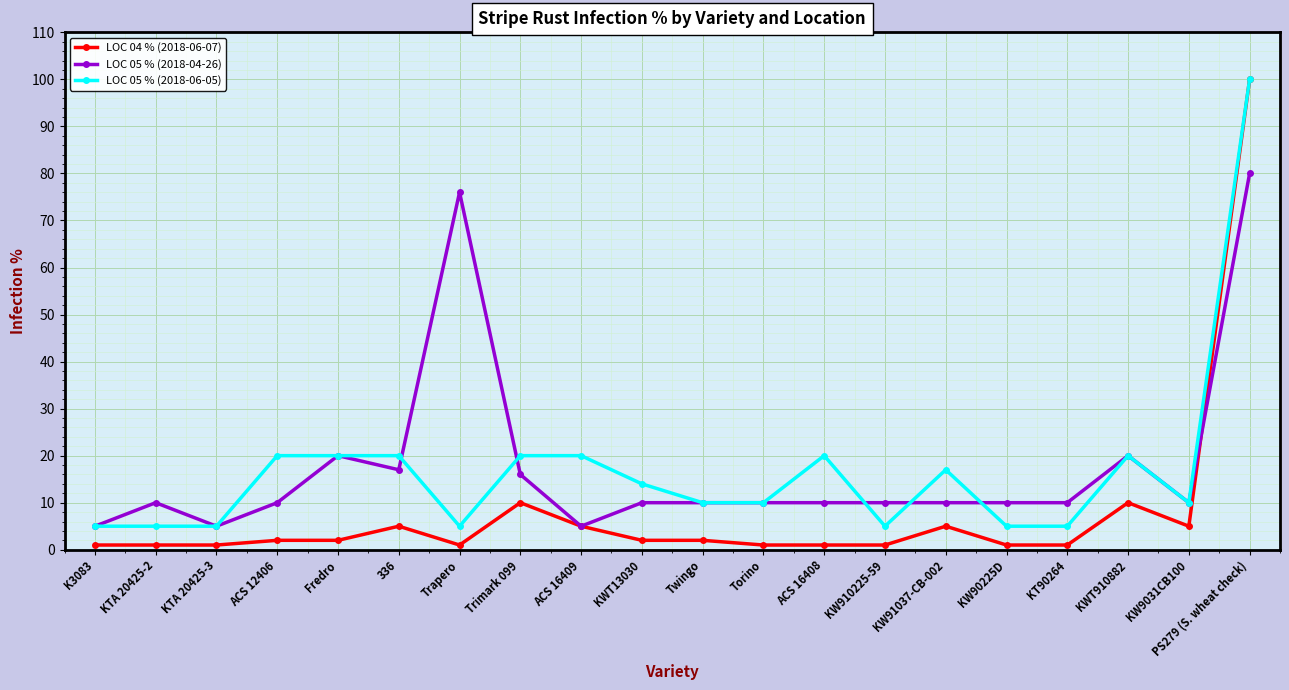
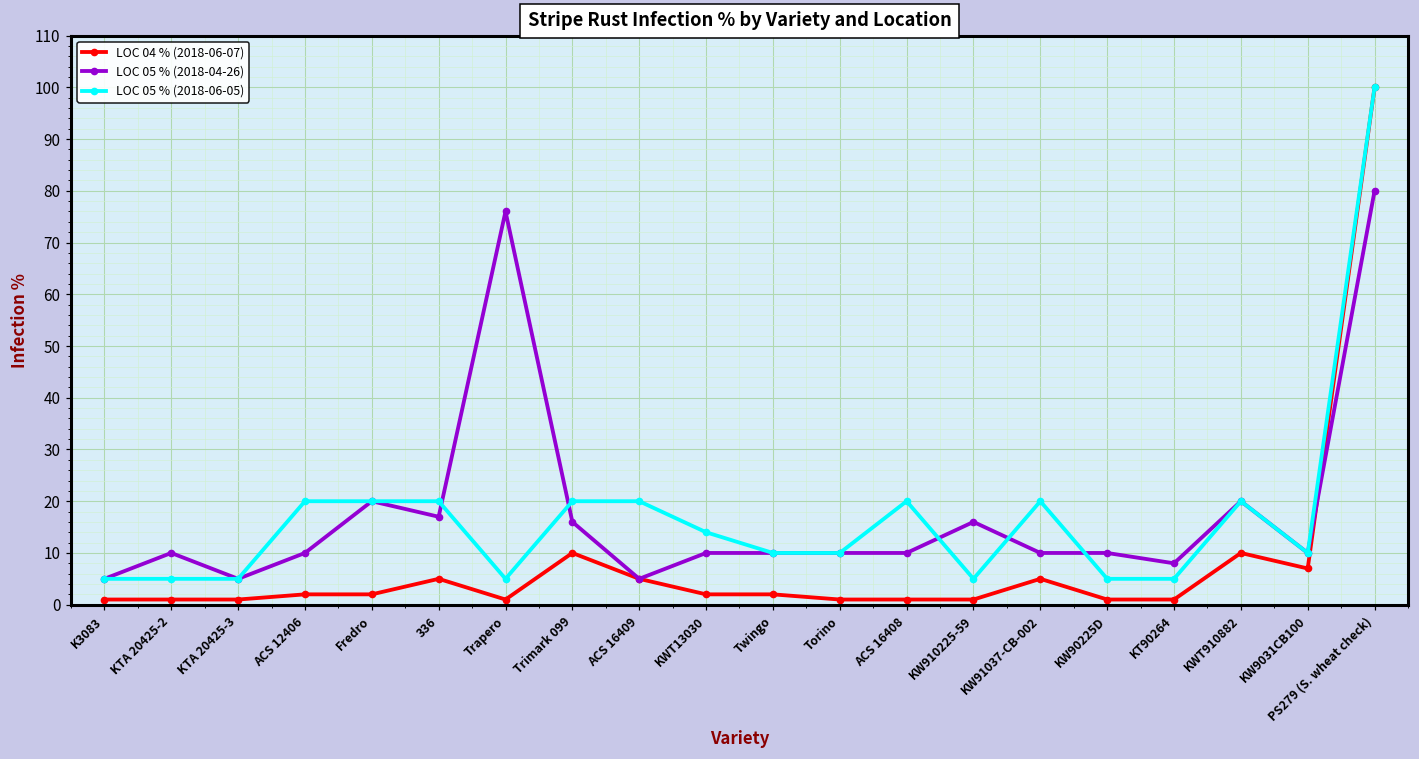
LOC 05 % (2018-04-26), KW910225-59: 10 -> 16
LOC 05 % (2018-06-05), KW91037-CB-002: 17 -> 20
LOC 05 % (2018-04-26), KT90264: 10 -> 8
LOC 04 % (2018-06-07), KW9031CB100: 5 -> 7
